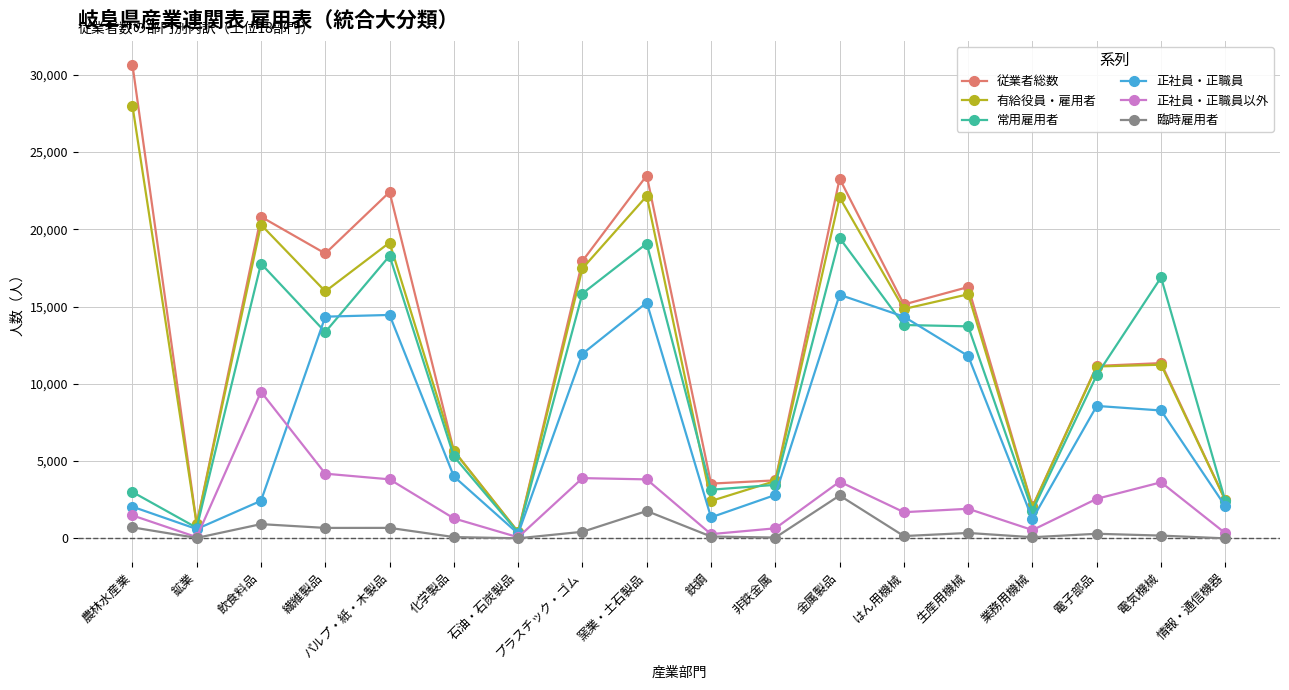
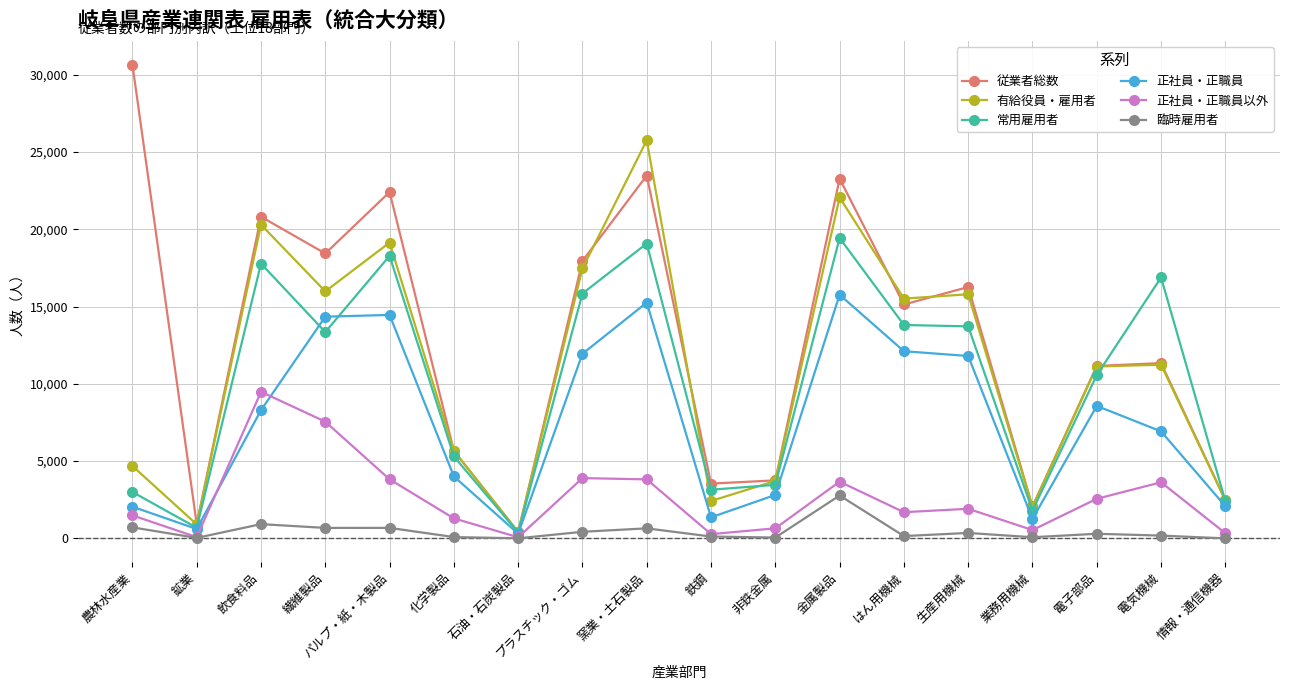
有給役員・雇用者, 農林水産業: 28,000 -> 4,700
正社員・正職員, 飲食料品: 2,400 -> 8,300
正社員・正職員以外, 繊維製品: 4,200 -> 7,600
有給役員・雇用者, 窯業・土石製品: 22,200 -> 25,800
臨時雇用者, 窯業・土石製品: 1,800 -> 700
有給役員・雇用者, はん用機械: 14,800 -> 15,500
正社員・正職員, はん用機械: 14,300 -> 12,100
正社員・正職員, 電気機械: 8,300 -> 6,900
